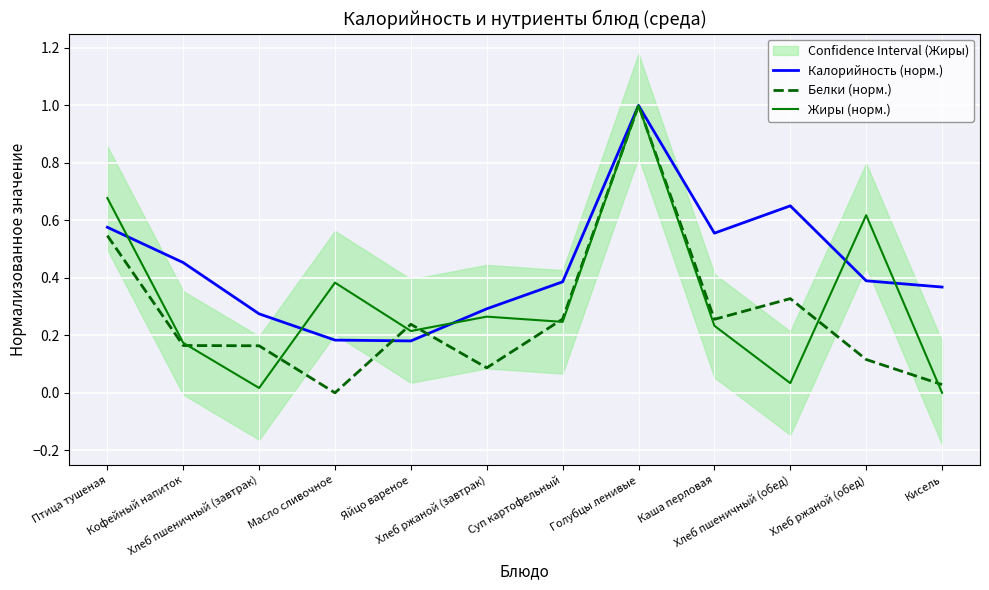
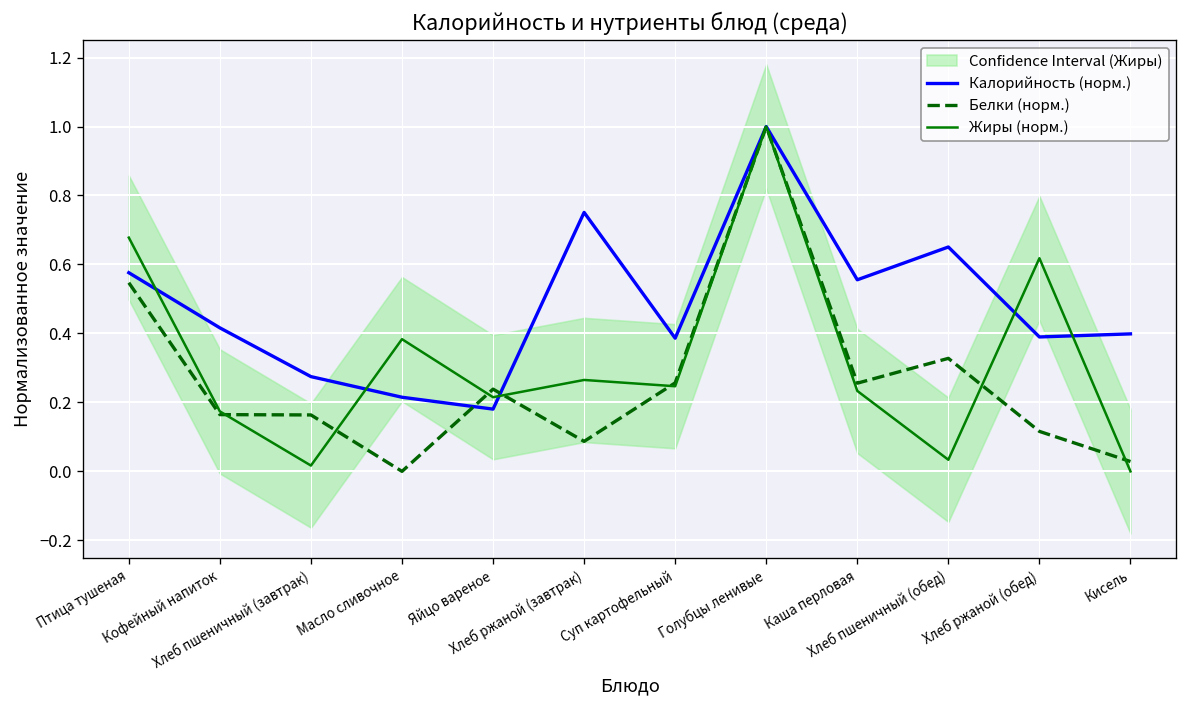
Калорийность (норм.), Кофейный напиток: 0.45 -> 0.42
Калорийность (норм.), Масло сливочное: 0.18 -> 0.21
Калорийность (норм.), Хлеб ржаной (завтрак): 0.29 -> 0.75
Калорийность (норм.), Кисель: 0.37 -> 0.40
